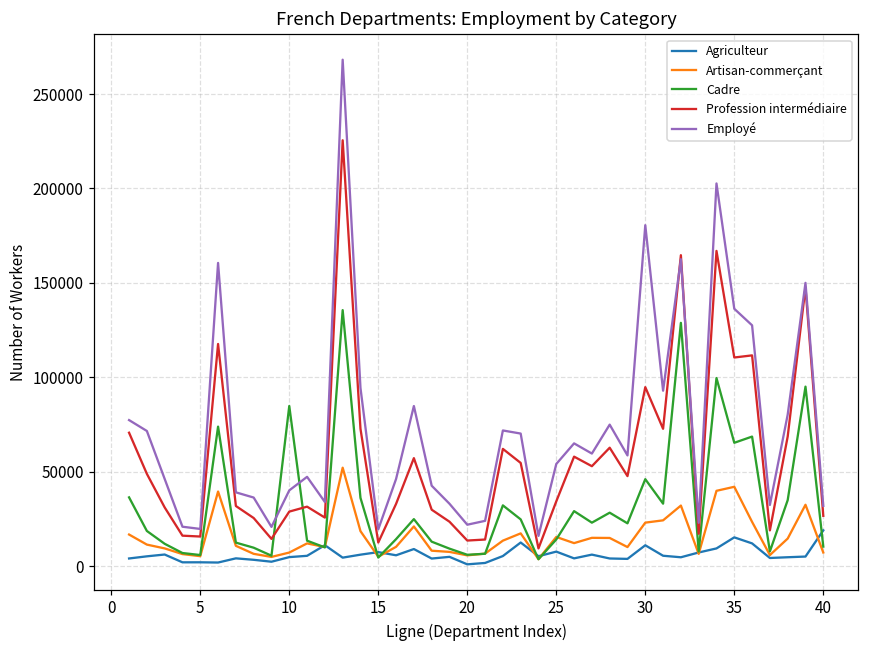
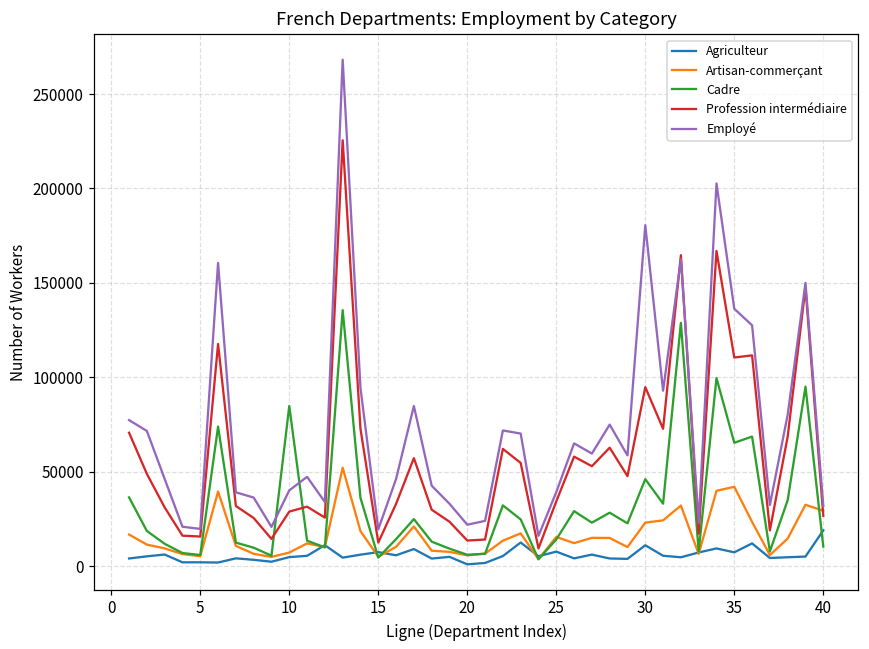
Employé, 25: 54000 -> 39000
Agriculteur, 35: 15000 -> 7000
Artisan-commerçant, 40: 7000 -> 29000
